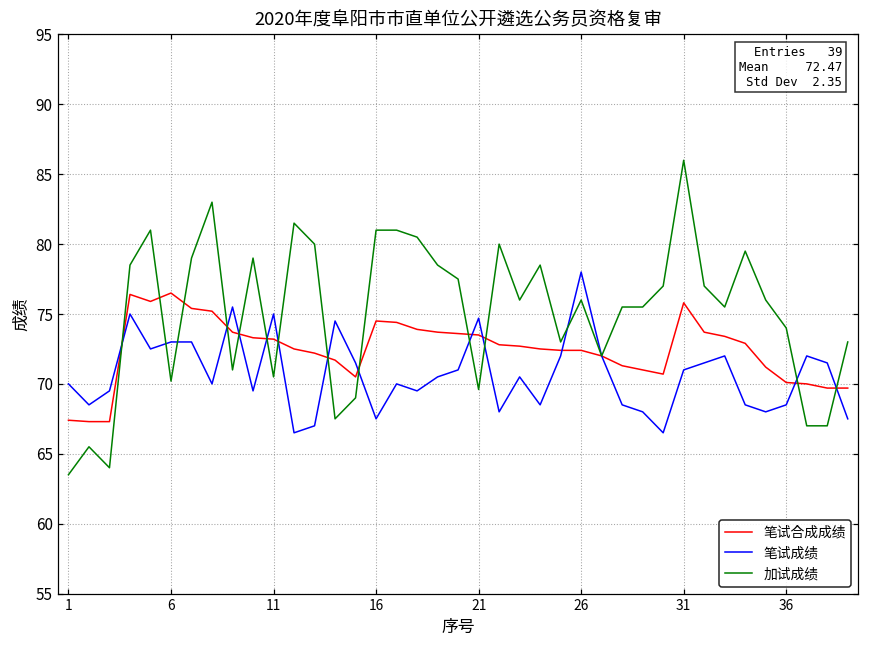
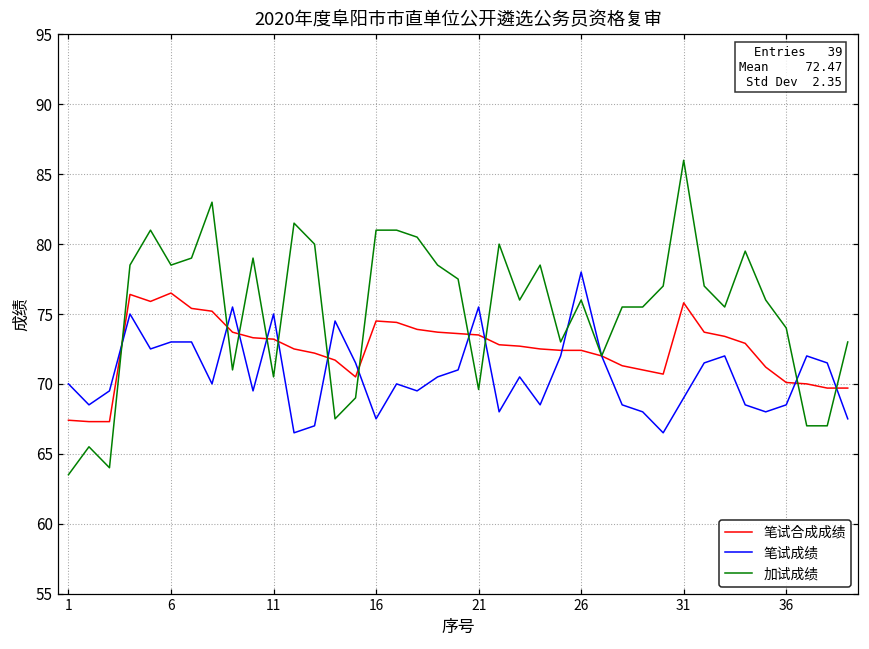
加试成绩, 6: 70.2 -> 78.5
笔试成绩, 21: 74.7 -> 75.5
笔试成绩, 31: 71 -> 69
